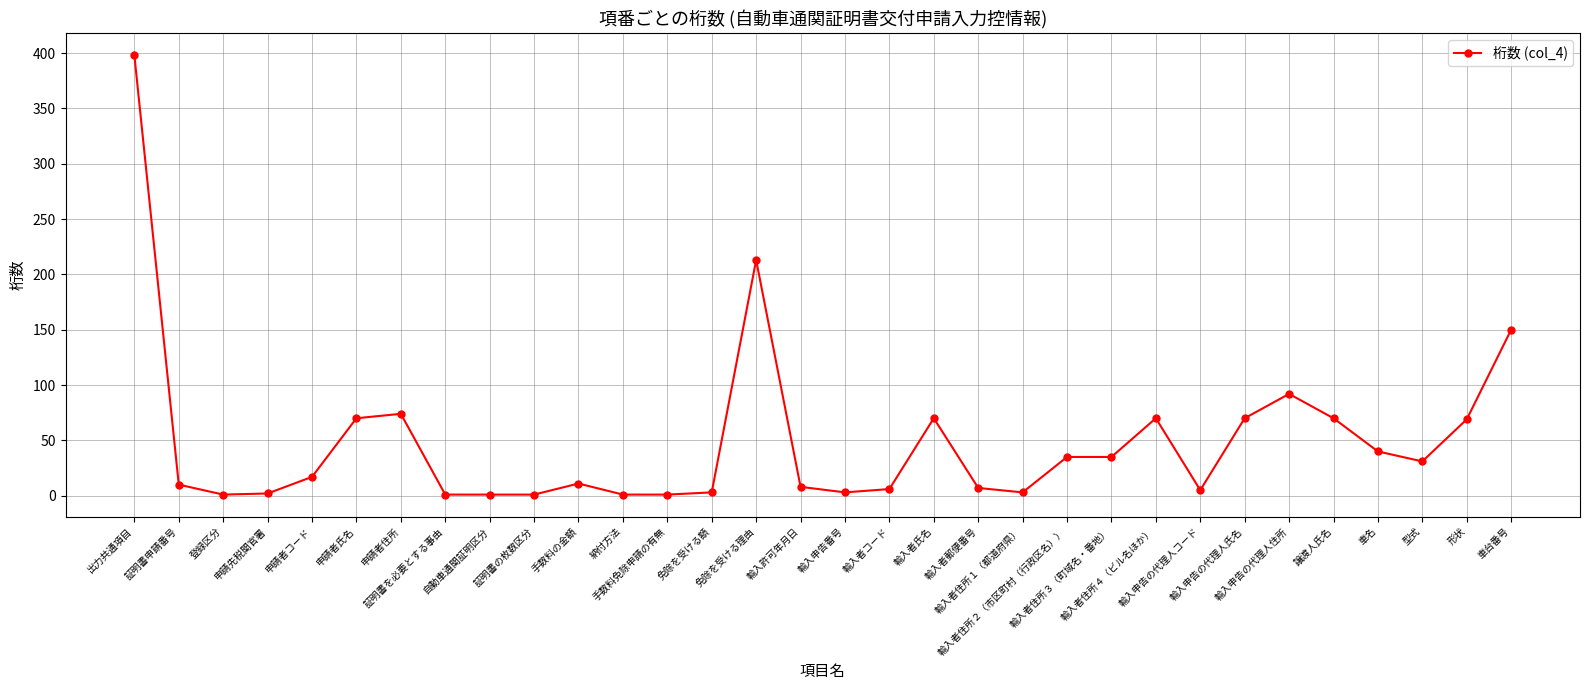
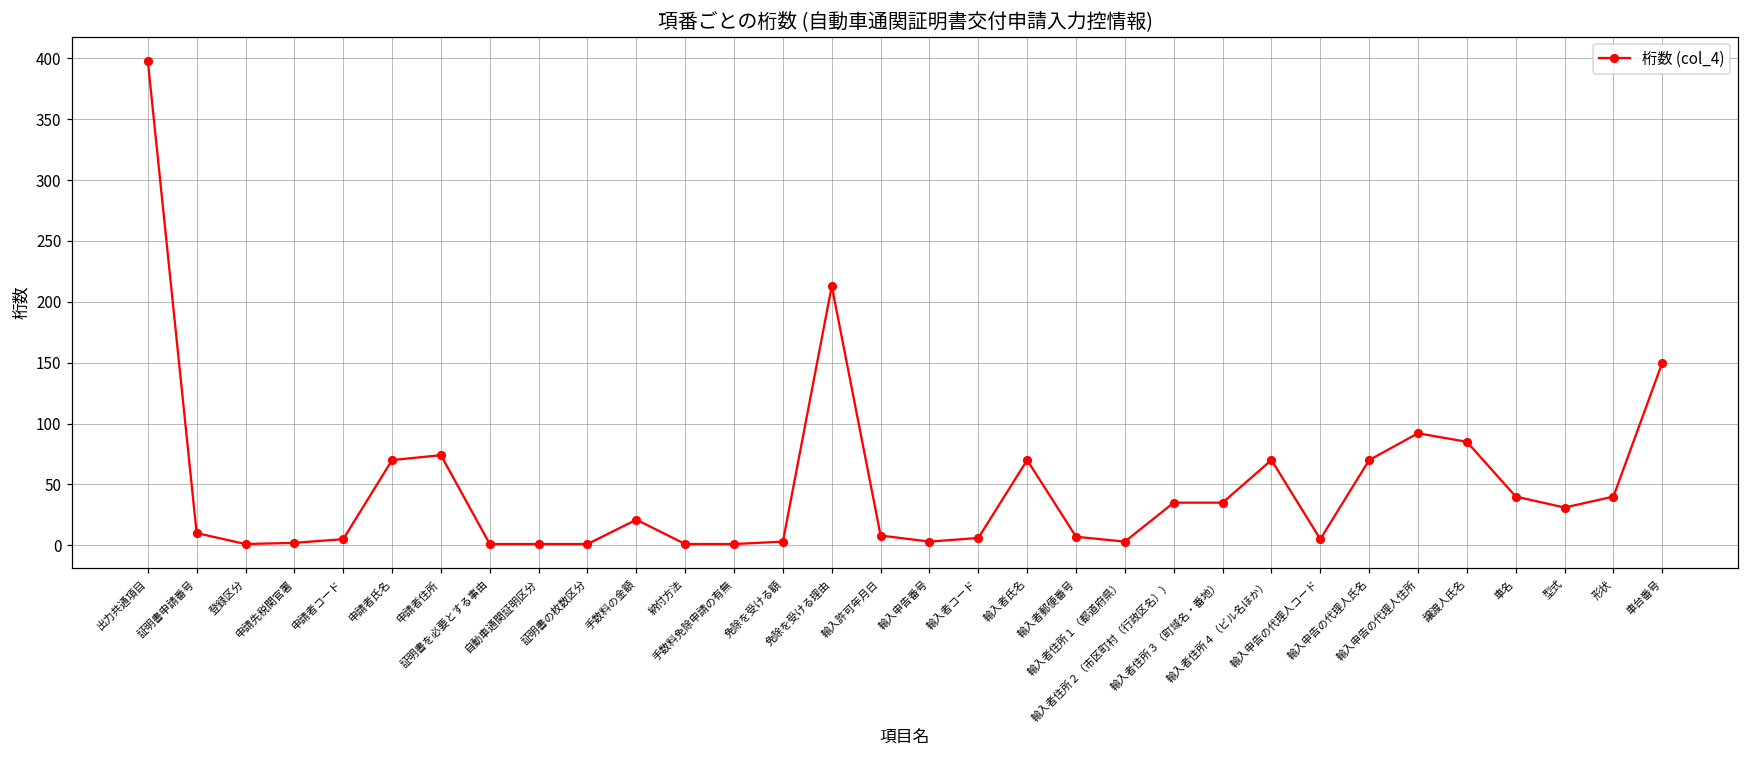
申請者コード: 17 -> 5
手数料の金額: 11 -> 21
譲渡人氏名: 70 -> 85
形状: 69 -> 40
